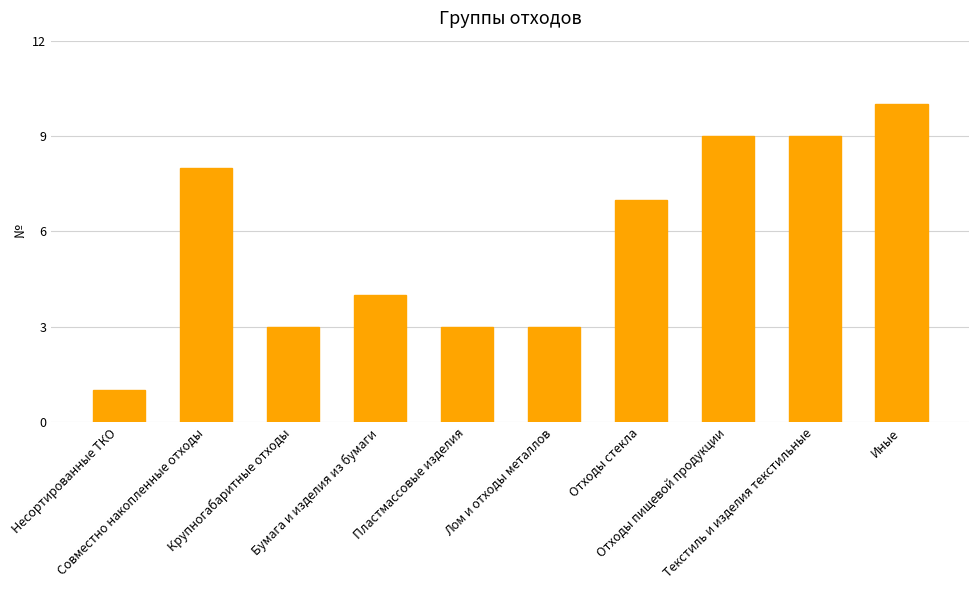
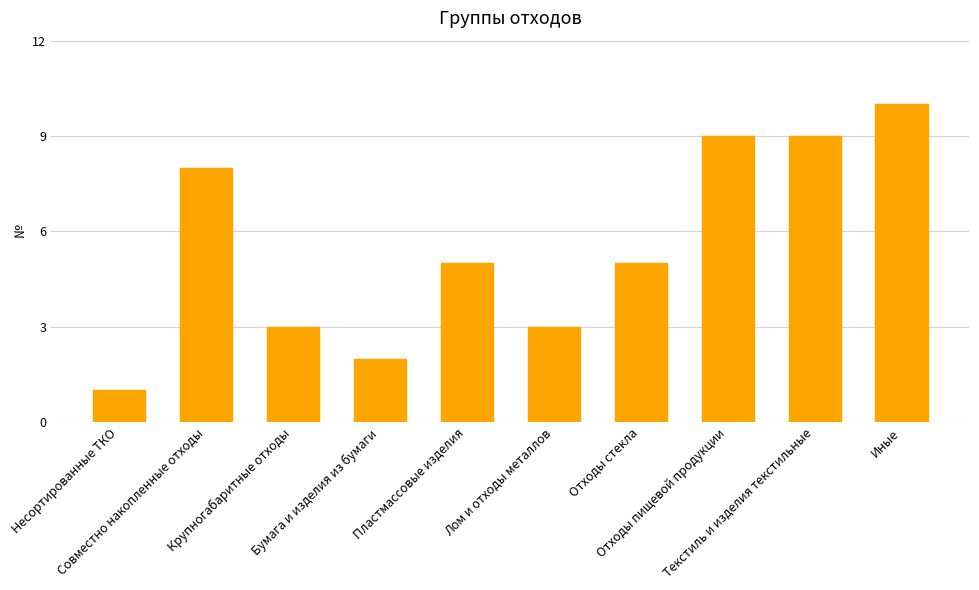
Бумага и изделия из бумаги: 4 -> 2
Пластмассовые изделия: 3 -> 5
Отходы стекла: 7 -> 5
